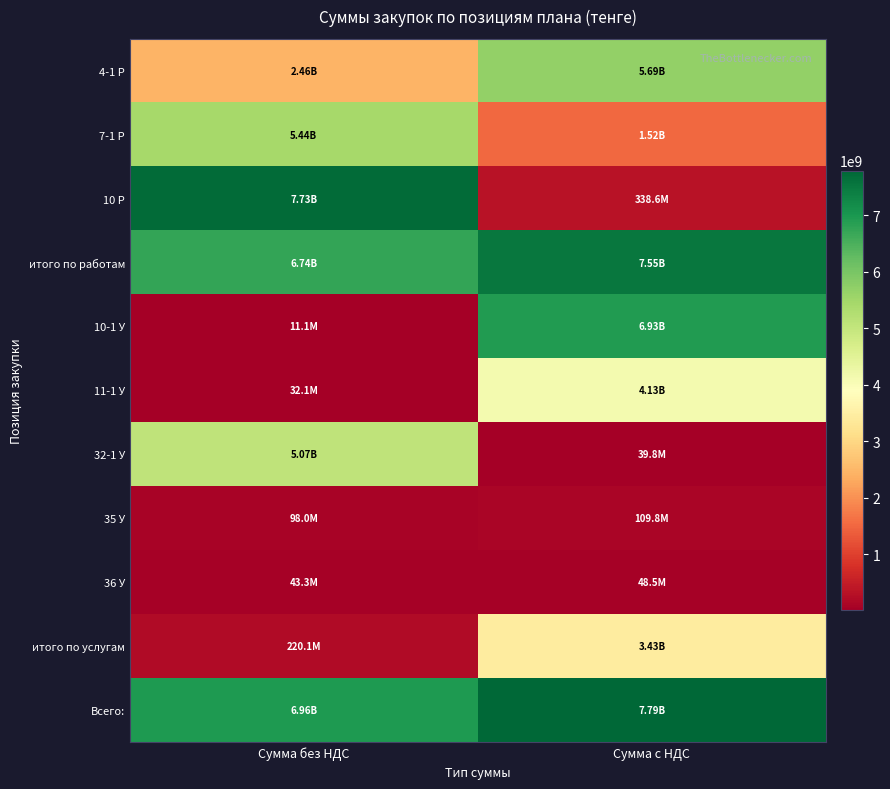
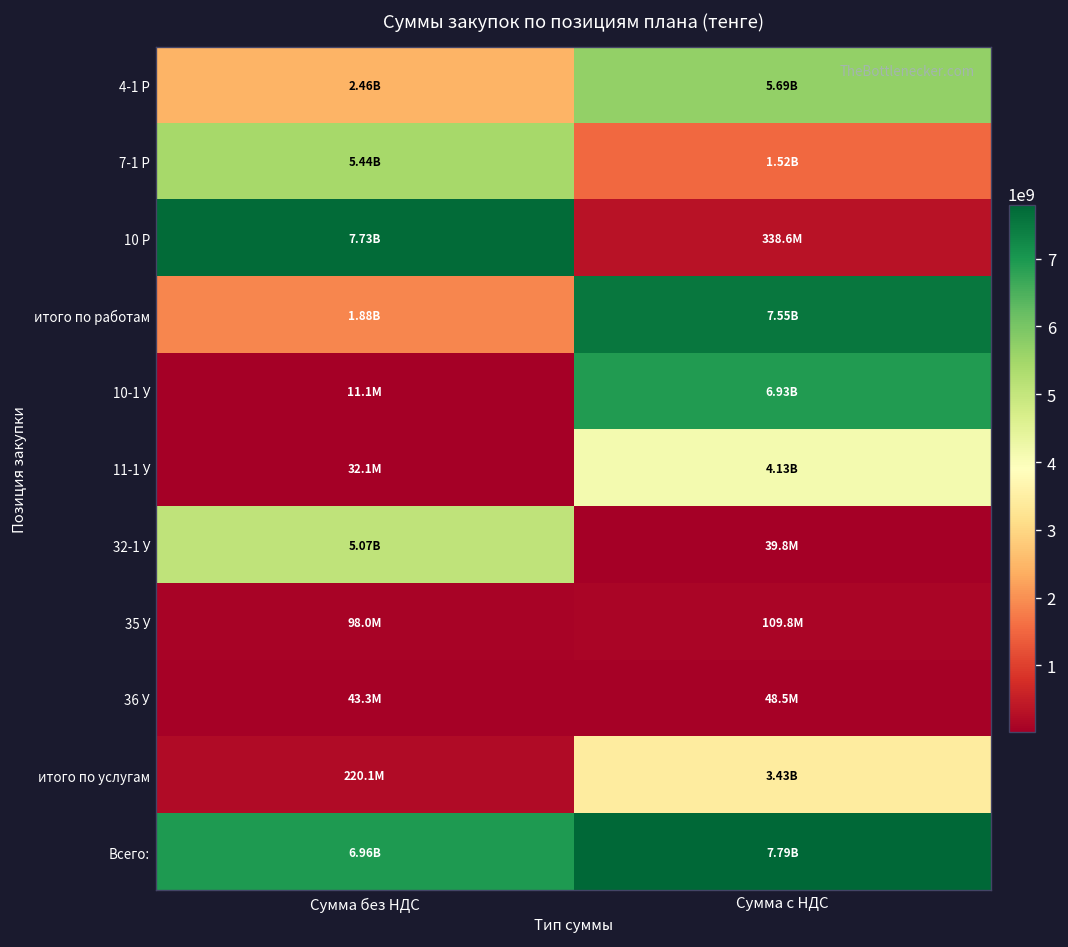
итого по работам, Сумма без НДС: 6.74B -> 1.88B
